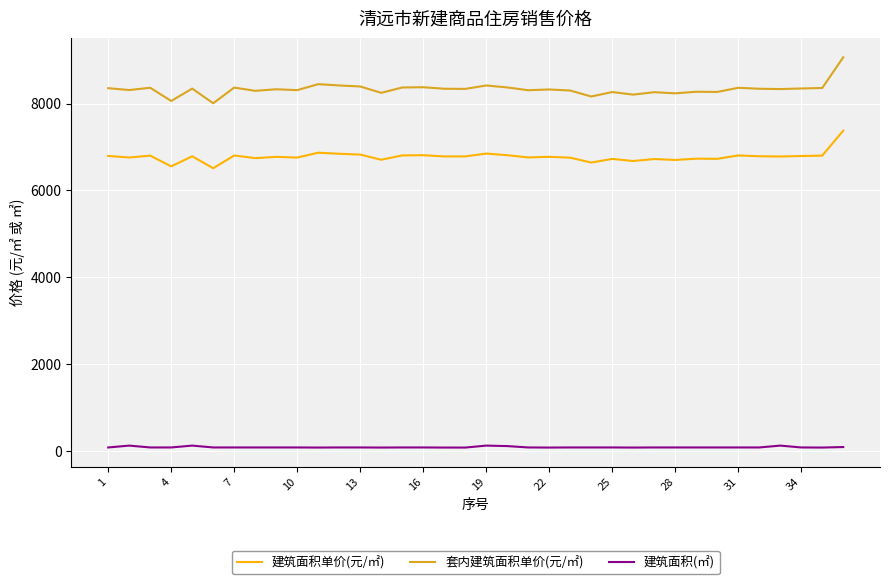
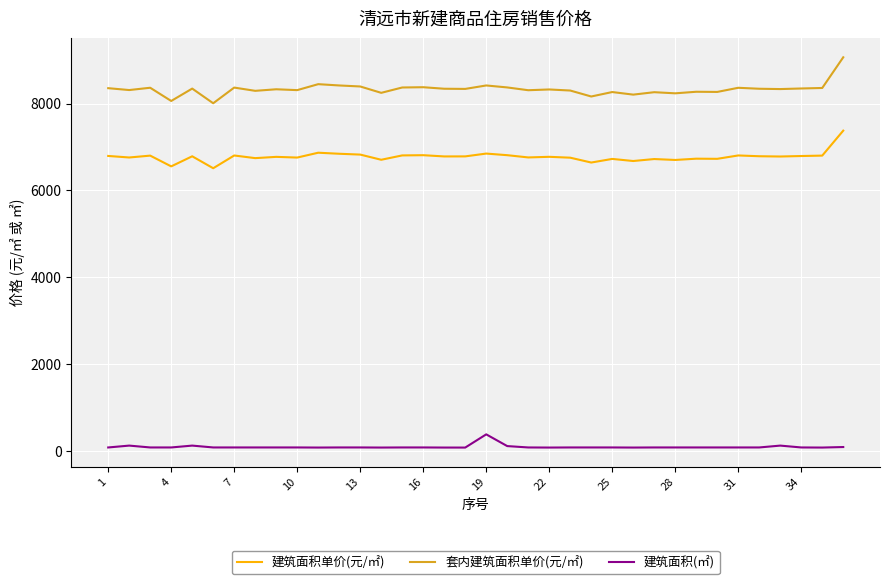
建筑面积(㎡), 19: 100 -> 400
